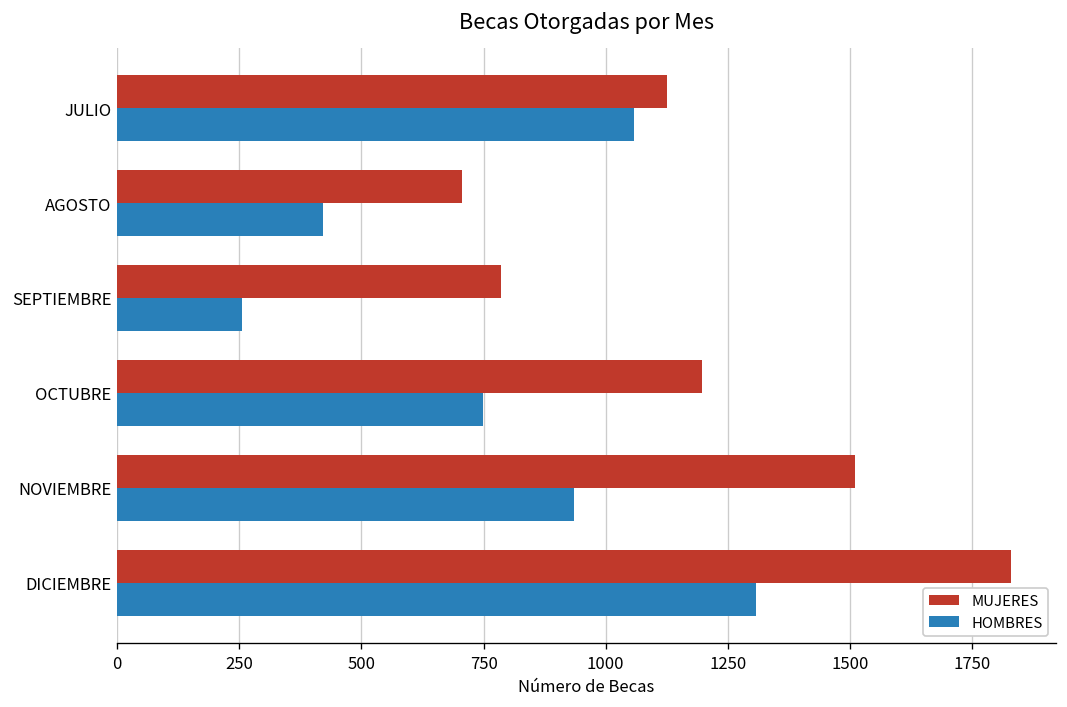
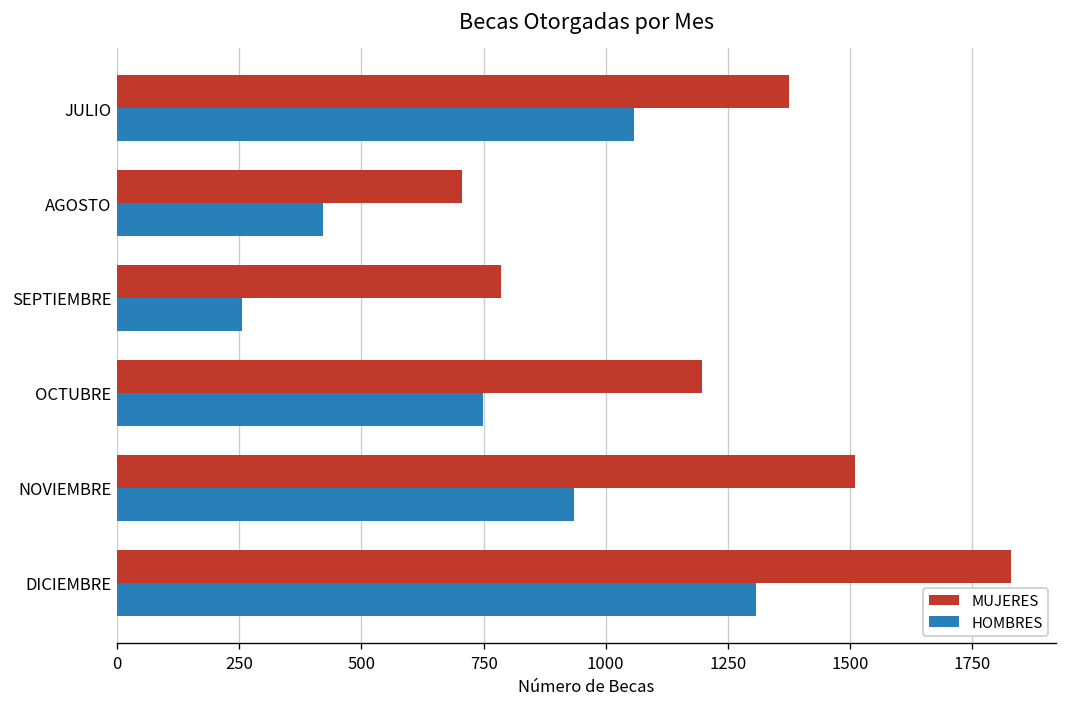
MUJERES, JULIO: 1130 -> 1380
